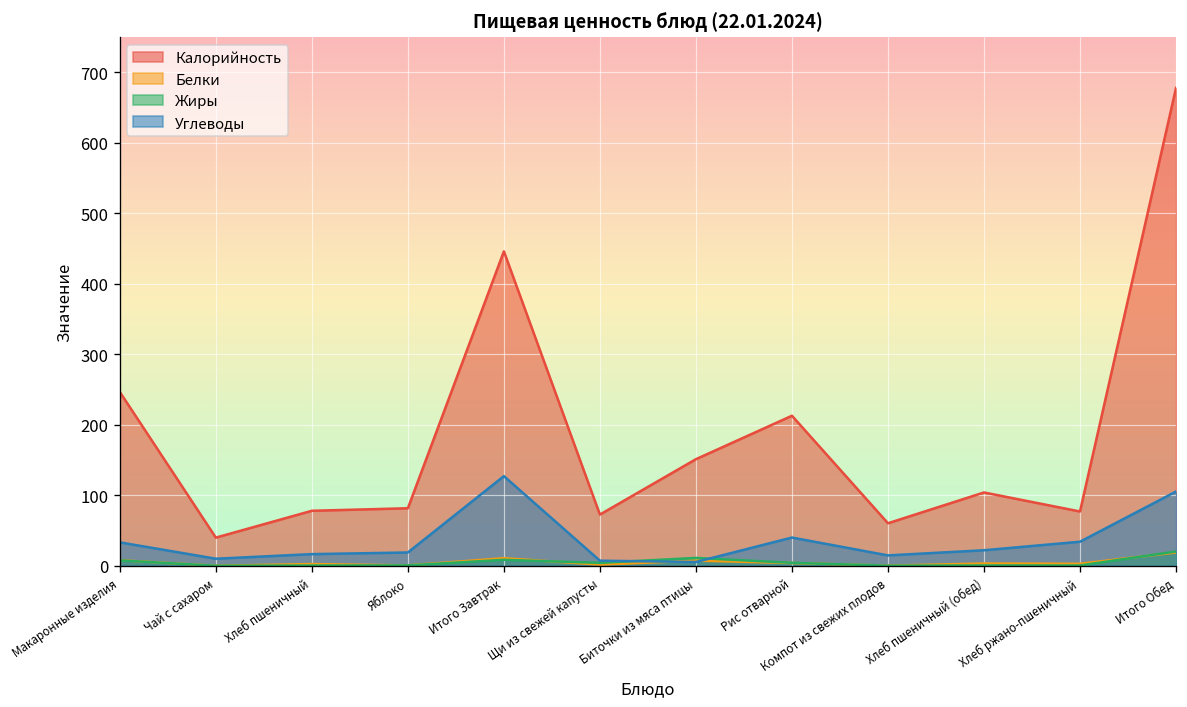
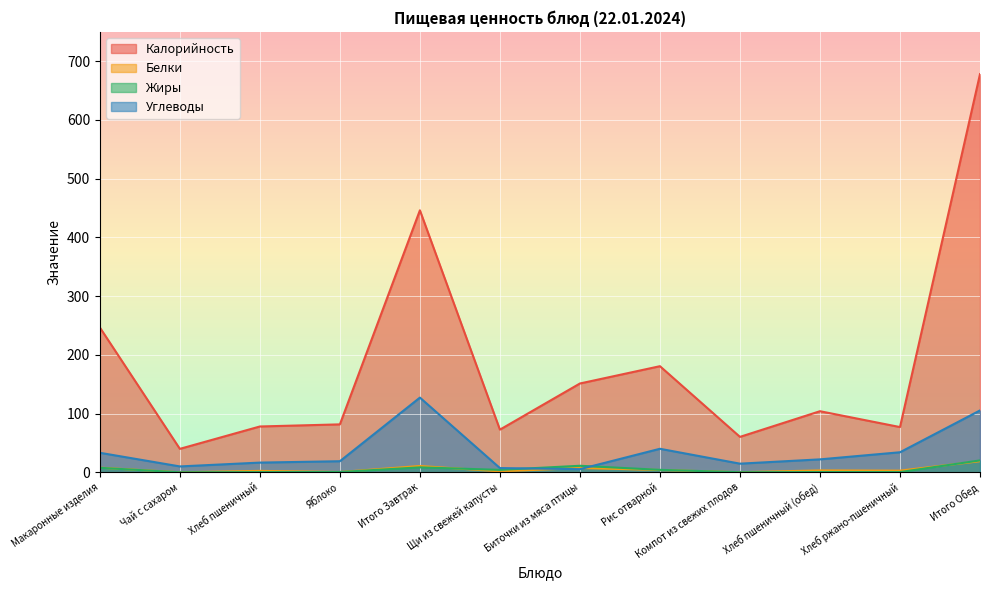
Калорийность, Рис отварной: 210 -> 180
